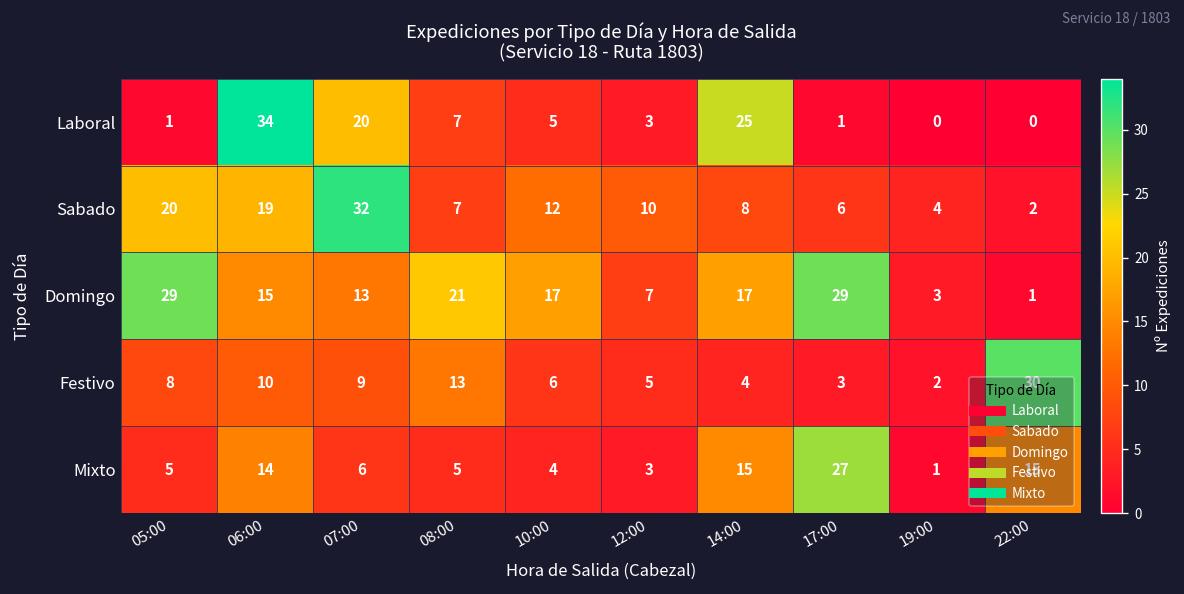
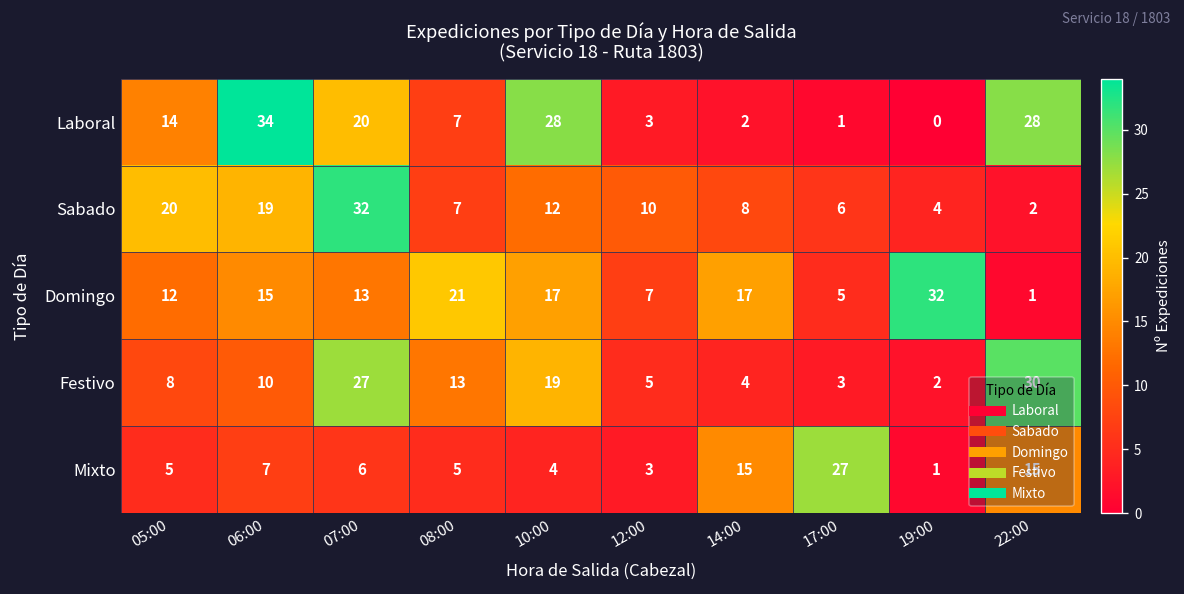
Laboral, 05:00: 1 -> 14
Laboral, 10:00: 5 -> 28
Laboral, 14:00: 25 -> 2
Laboral, 22:00: 0 -> 28
Domingo, 05:00: 29 -> 12
Domingo, 17:00: 29 -> 5
Domingo, 19:00: 3 -> 32
Festivo, 07:00: 9 -> 27
Festivo, 10:00: 6 -> 19
Mixto, 06:00: 14 -> 7
